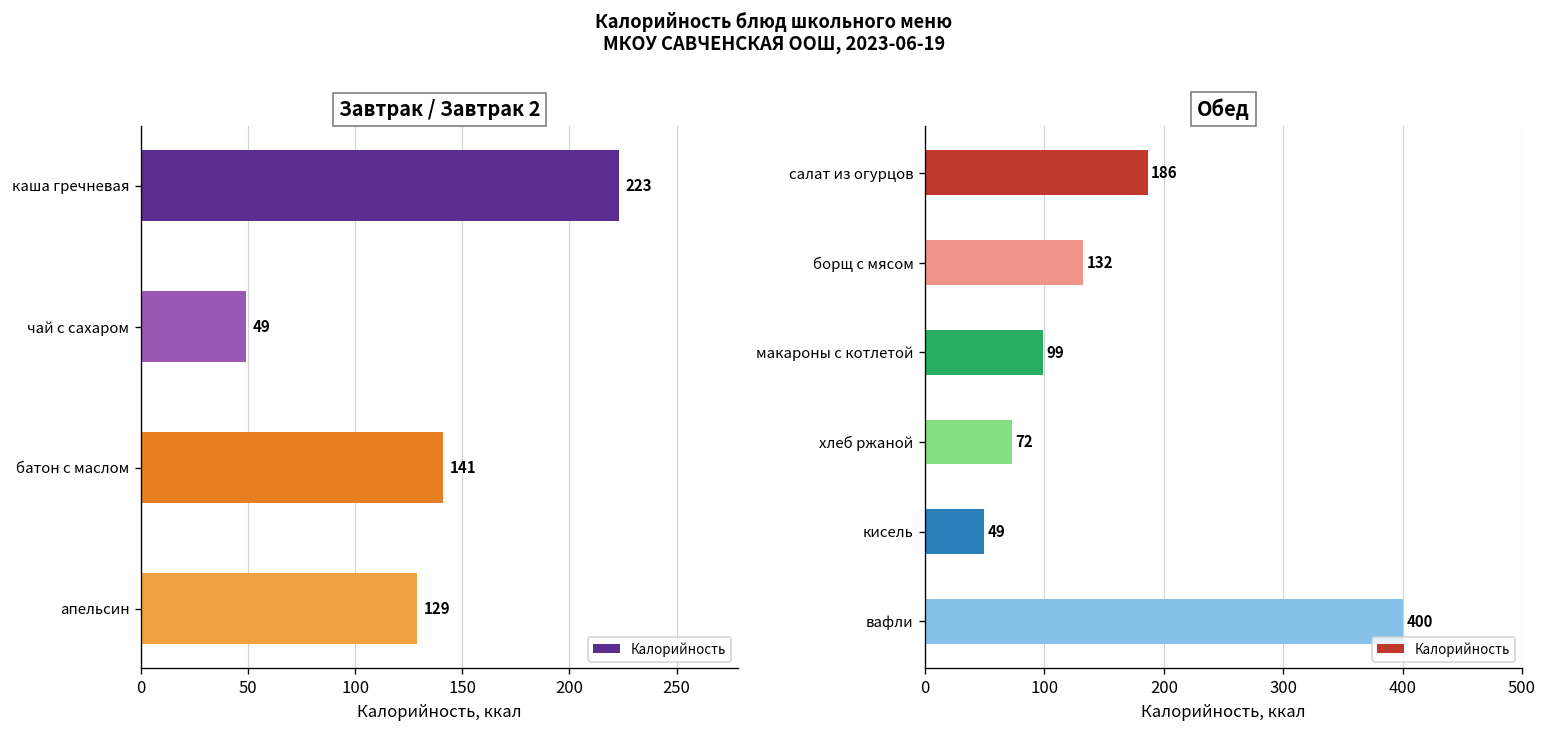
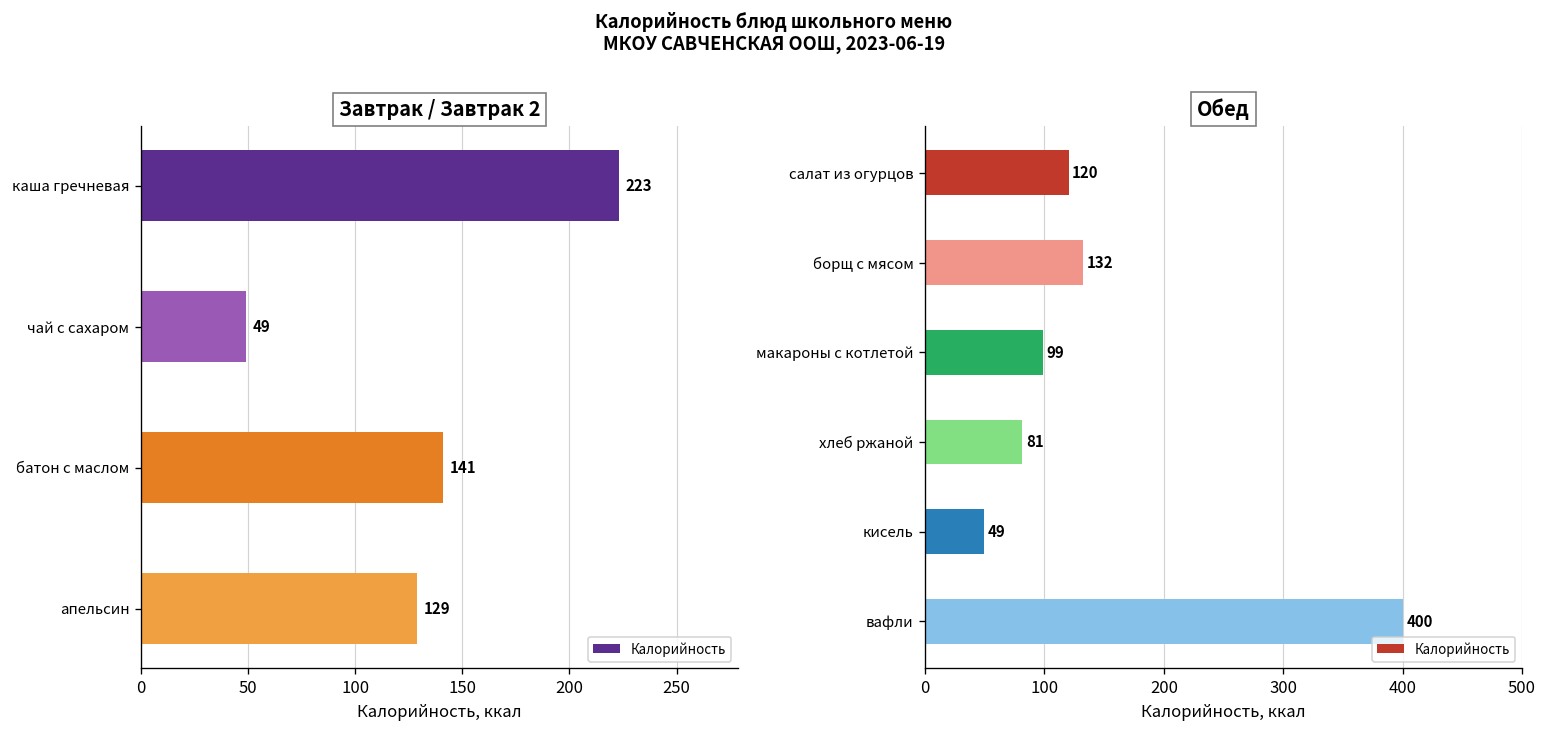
Обед, салат из огурцов: 186 -> 120
Обед, хлеб ржаной: 72 -> 81
